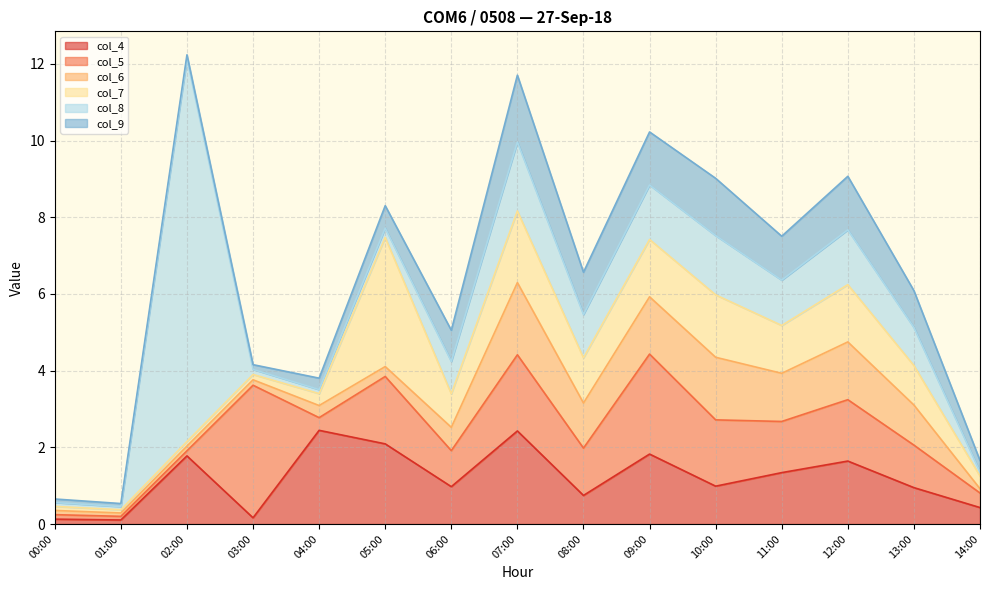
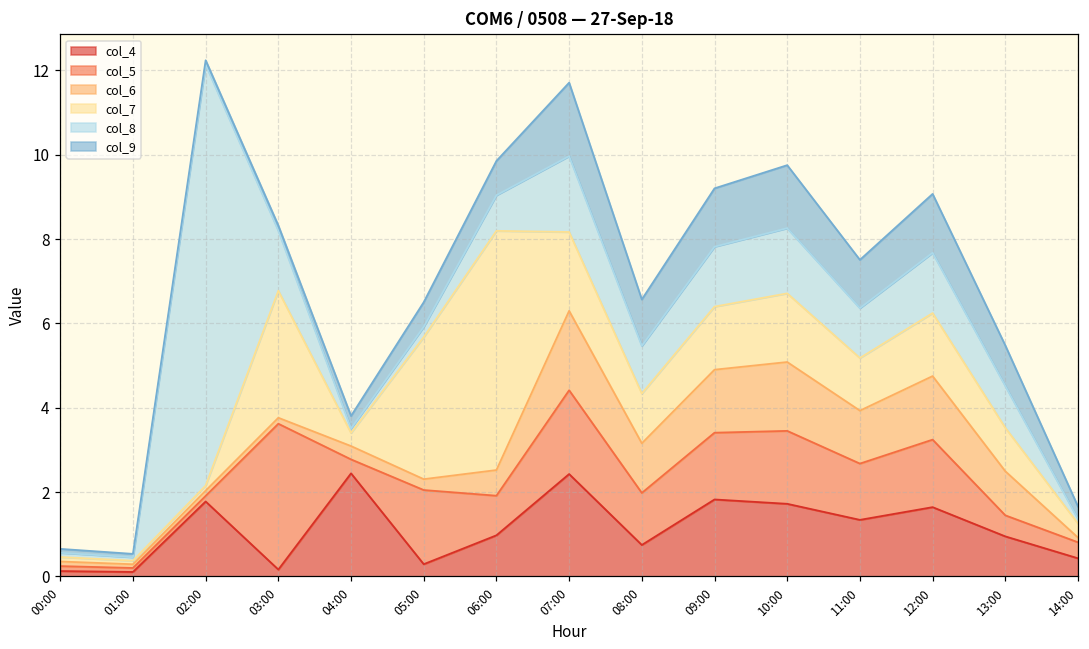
col_7, 03:00: 0.1 -> 3.0
col_8, 03:00: 0.1 -> 1.4
col_4, 05:00: 2.1 -> 0.3
col_7, 06:00: 0.9 -> 5.7
col_5, 09:00: 2.6 -> 1.6
col_4, 10:00: 1.0 -> 1.7
col_5, 13:00: 1.1 -> 0.5
